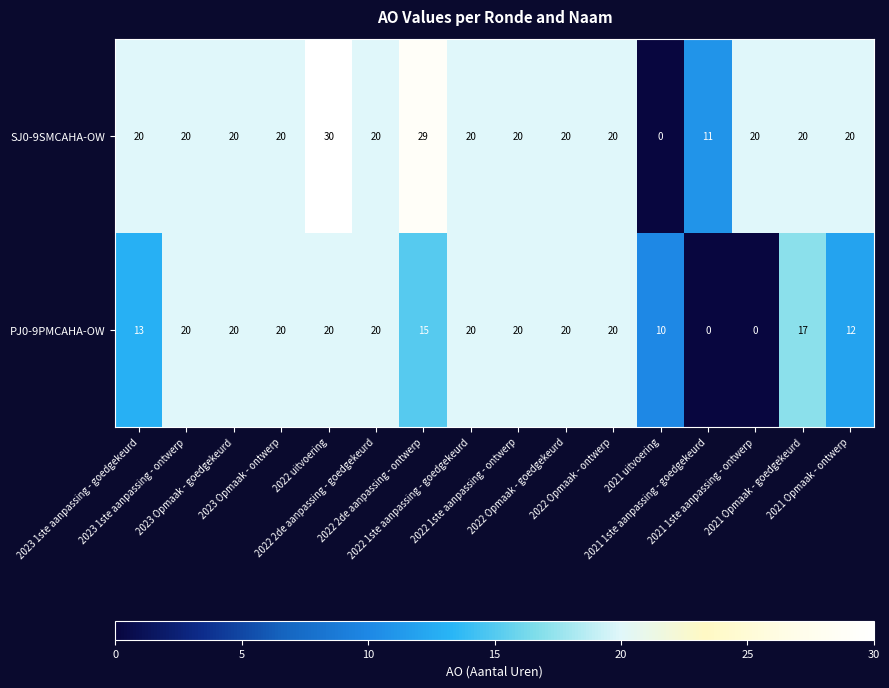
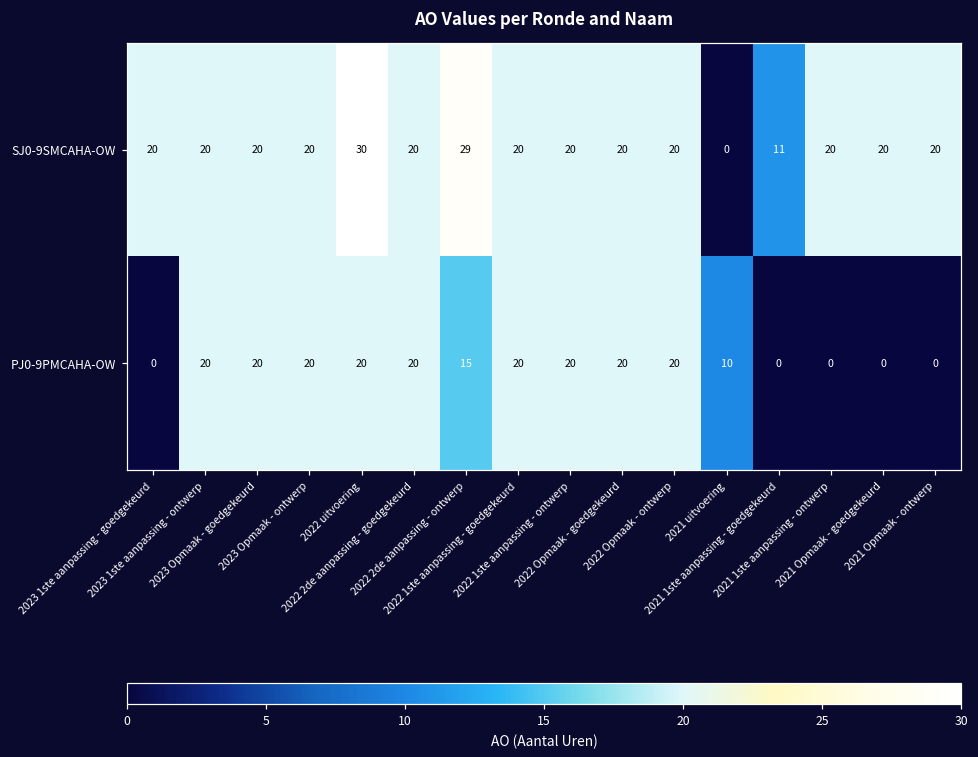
PJ0-9PMCAHA-OW, 2023 1ste aanpassing - goedgekeurd: 13 -> 0
PJ0-9PMCAHA-OW, 2021 Opmaak - goedgekeurd: 17 -> 0
PJ0-9PMCAHA-OW, 2021 Opmaak - ontwerp: 12 -> 0
